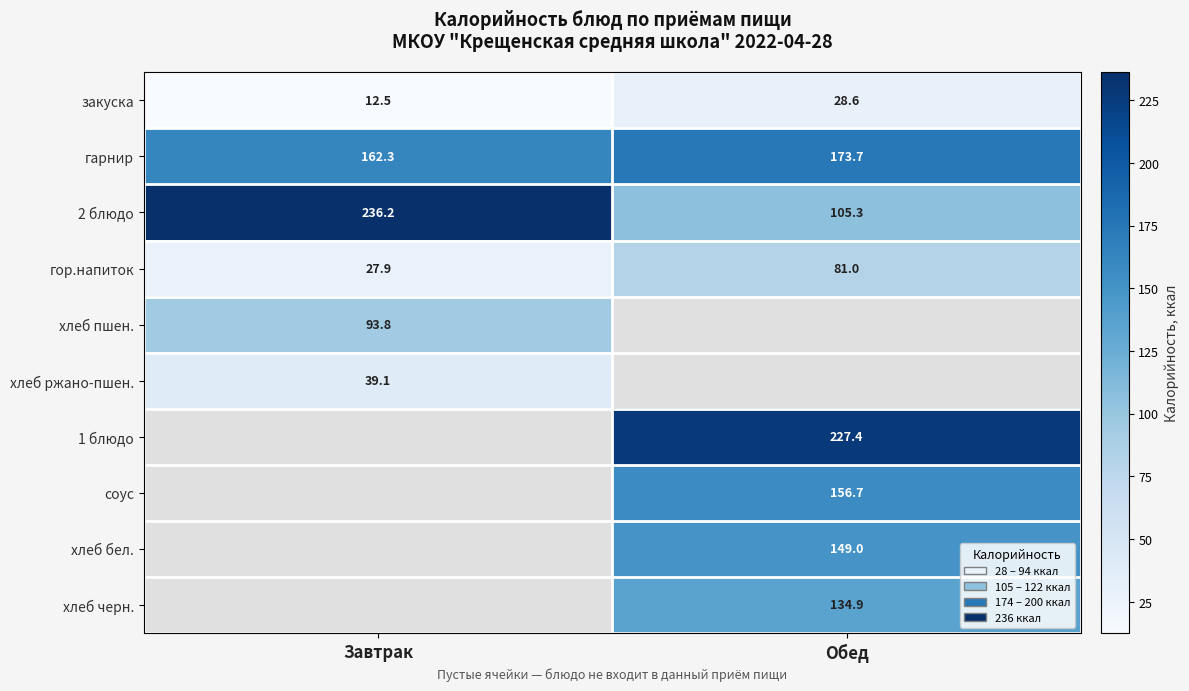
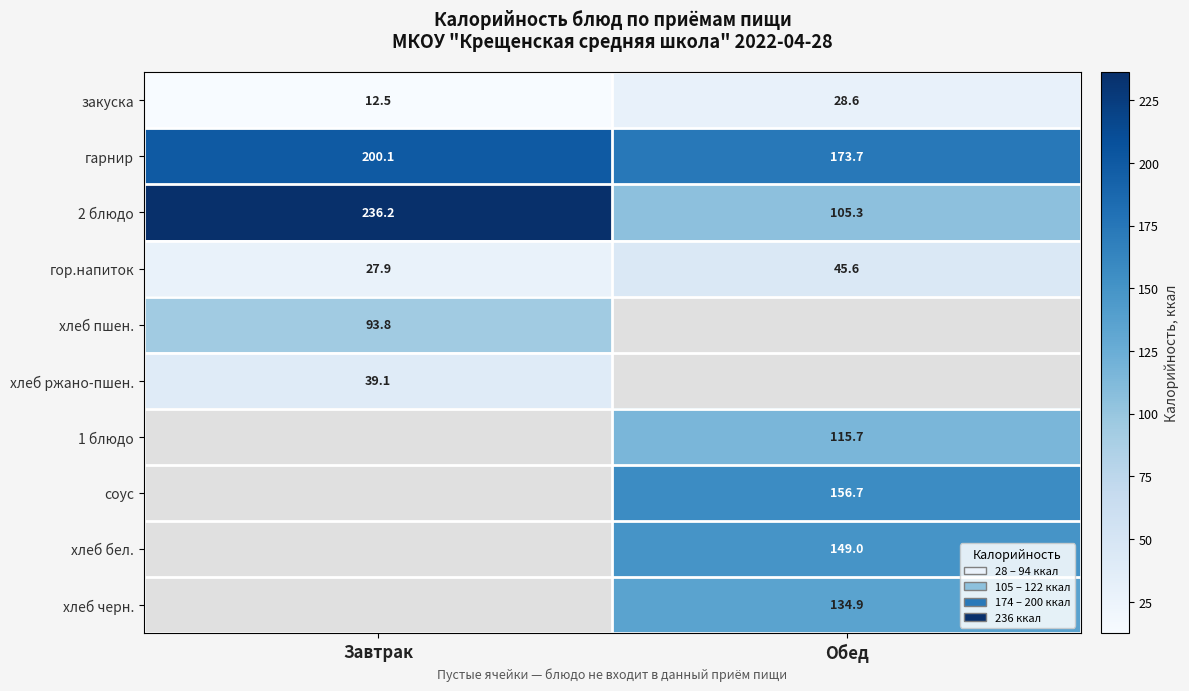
гарнир, Завтрак: 162.3 -> 200.1
гор.напиток, Обед: 81.0 -> 45.6
1 блюдо, Обед: 227.4 -> 115.7
